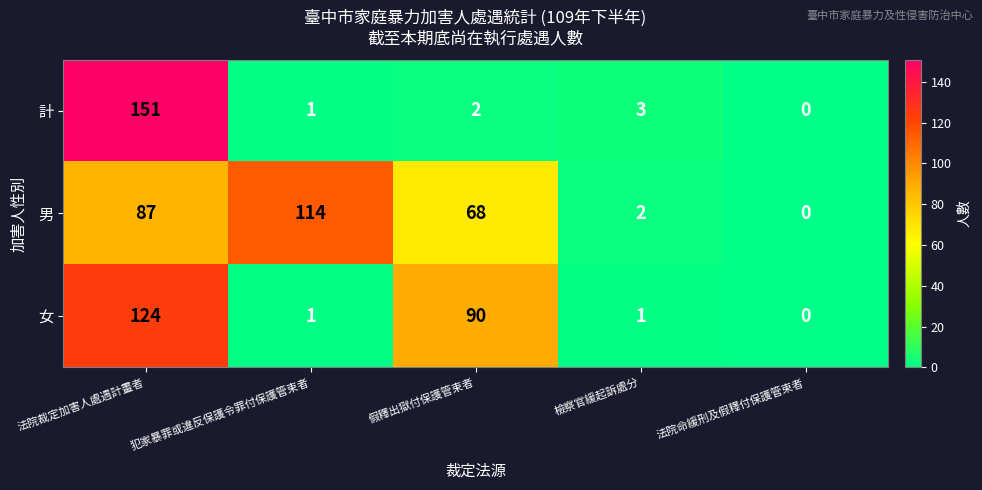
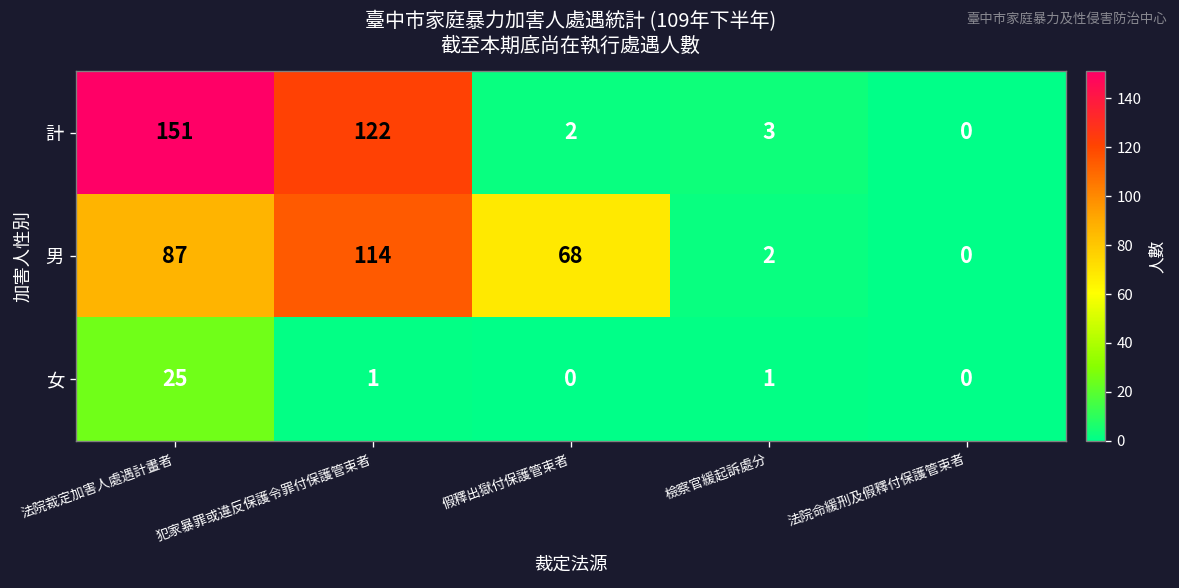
計, 犯家暴罪或違反保護令罪付保護管束者: 1 -> 122
女, 法院裁定加害人處遇計畫者: 124 -> 25
女, 假釋出獄付保護管束者: 90 -> 0
